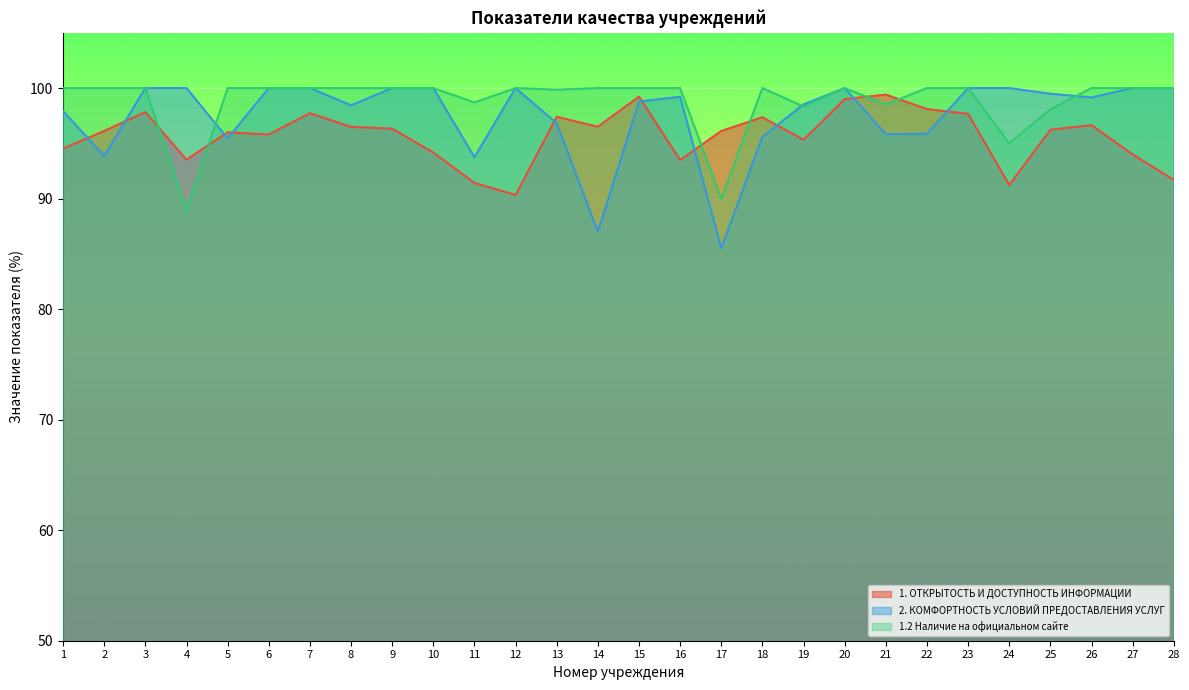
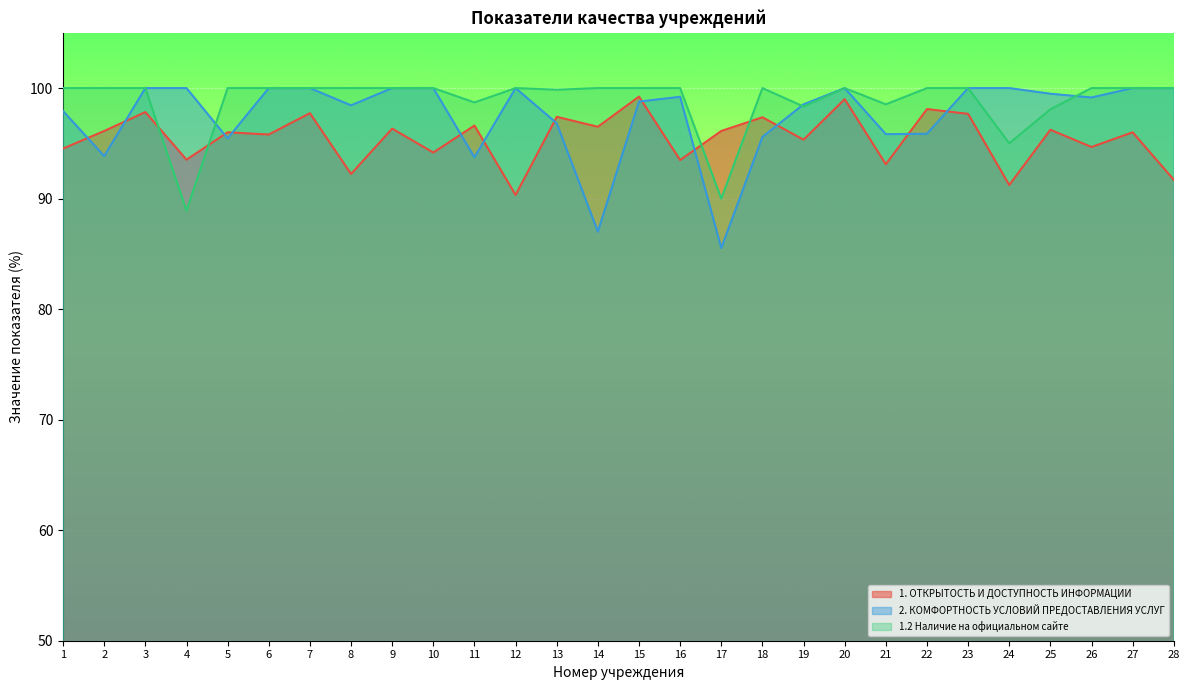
1. ОТКРЫТОСТЬ И ДОСТУПНОСТЬ ИНФОРМАЦИИ, 8: 96.5 -> 92.2
1. ОТКРЫТОСТЬ И ДОСТУПНОСТЬ ИНФОРМАЦИИ, 11: 91.4 -> 96.6
1. ОТКРЫТОСТЬ И ДОСТУПНОСТЬ ИНФОРМАЦИИ, 21: 99.4 -> 93.1
1. ОТКРЫТОСТЬ И ДОСТУПНОСТЬ ИНФОРМАЦИИ, 26: 96.6 -> 94.7
1. ОТКРЫТОСТЬ И ДОСТУПНОСТЬ ИНФОРМАЦИИ, 27: 94 -> 96
